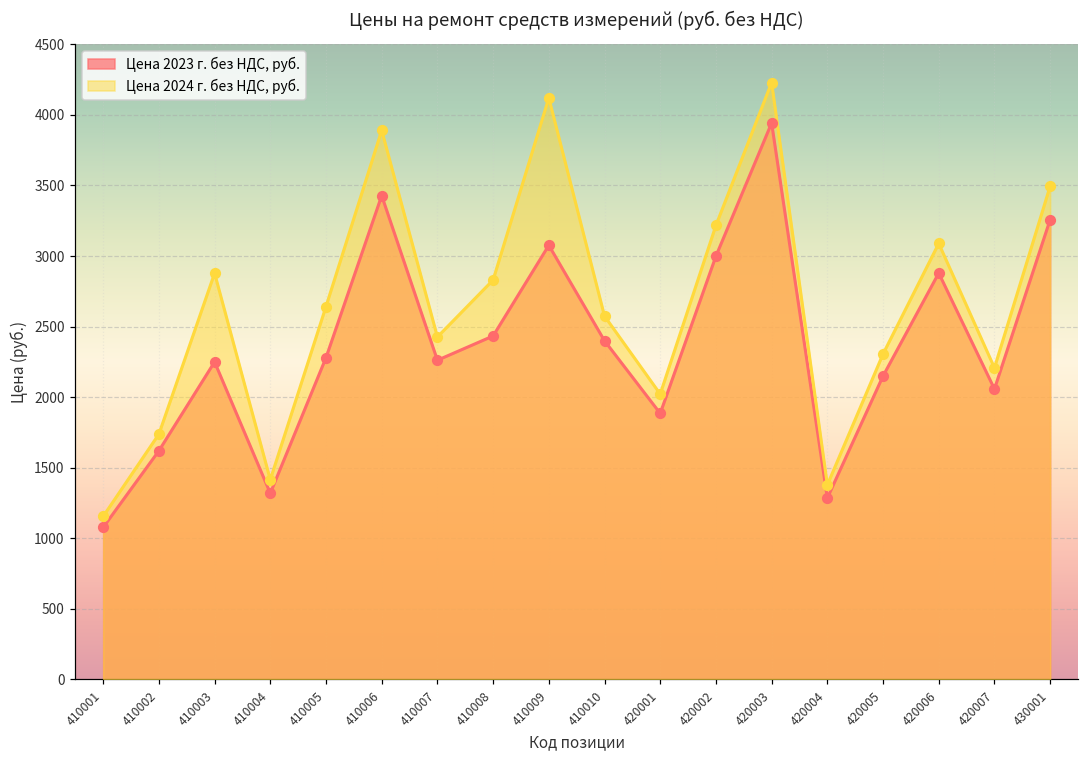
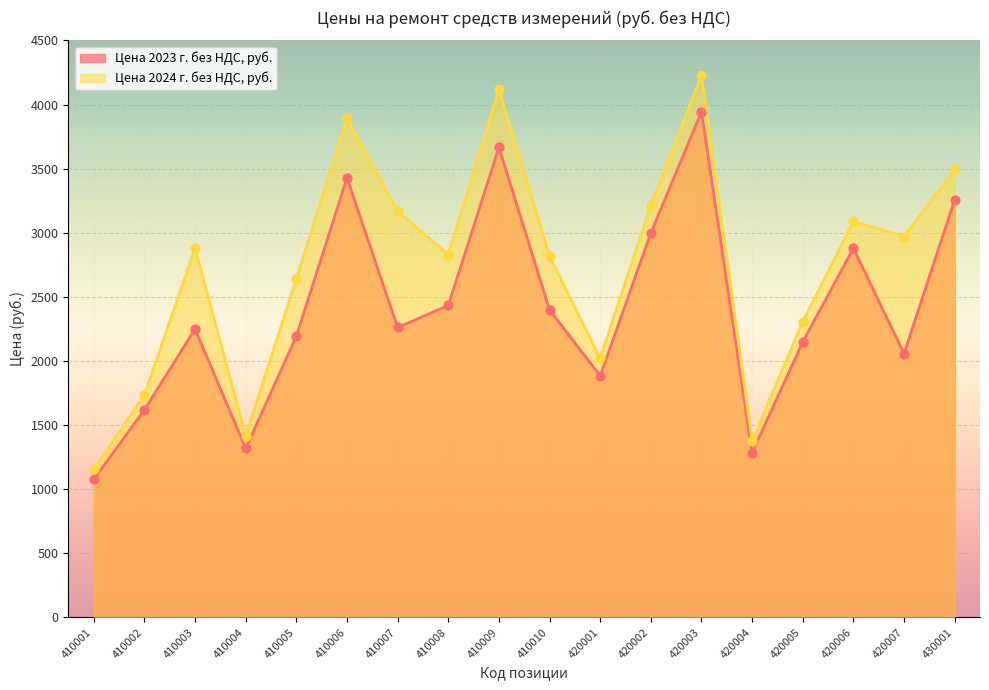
Цена 2023 г. без НДС, руб., 410005: 2280 -> 2190
Цена 2024 г. без НДС, руб., 410007: 2430 -> 3170
Цена 2023 г. без НДС, руб., 410009: 3080 -> 3670
Цена 2024 г. без НДС, руб., 410010: 2570 -> 2820
Цена 2024 г. без НДС, руб., 420007: 2210 -> 2970
